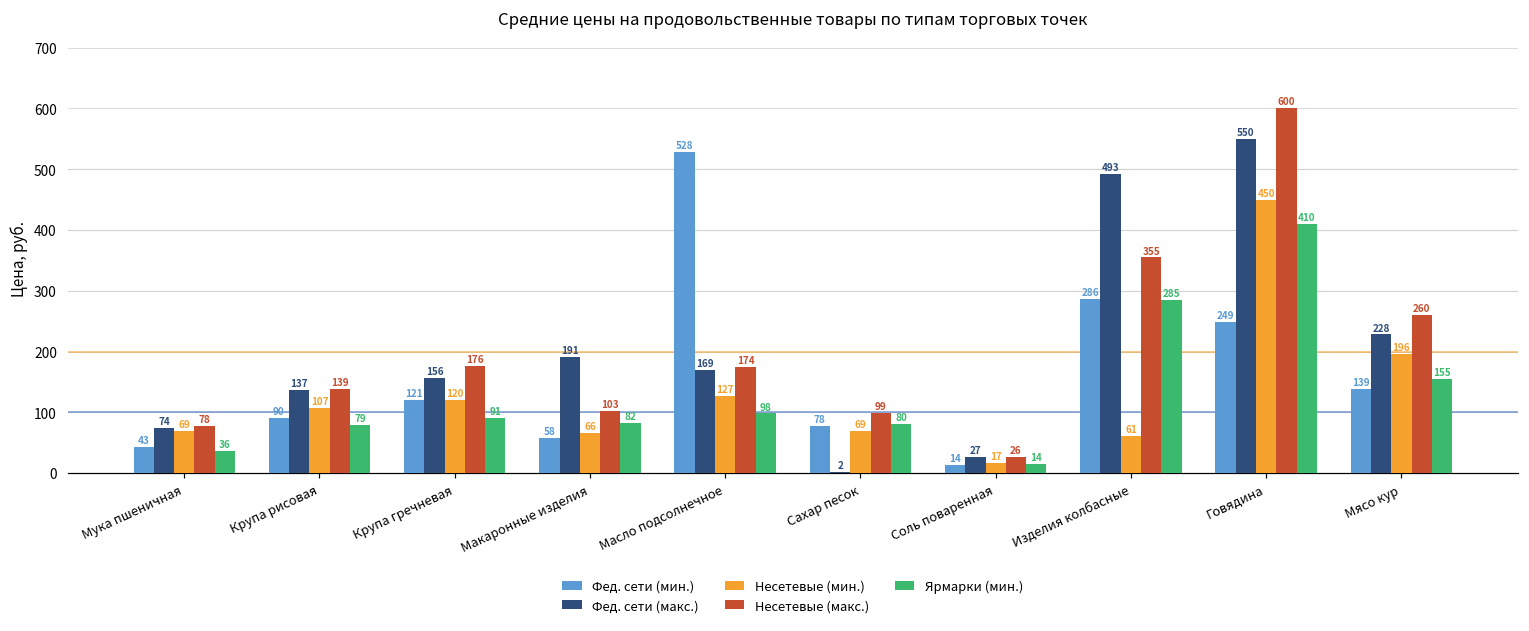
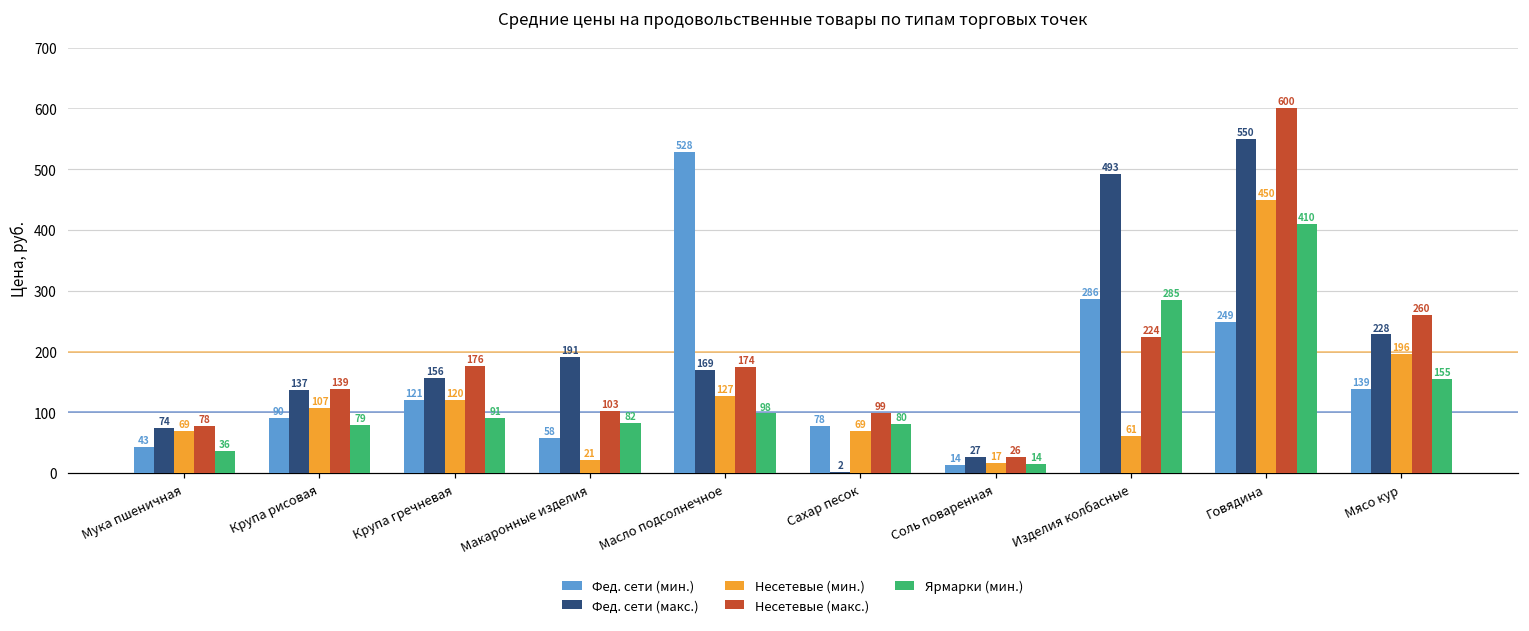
Несетевые (мин.), Макаронные изделия: 66 -> 21
Несетевые (макс.), Изделия колбасные: 355 -> 224
